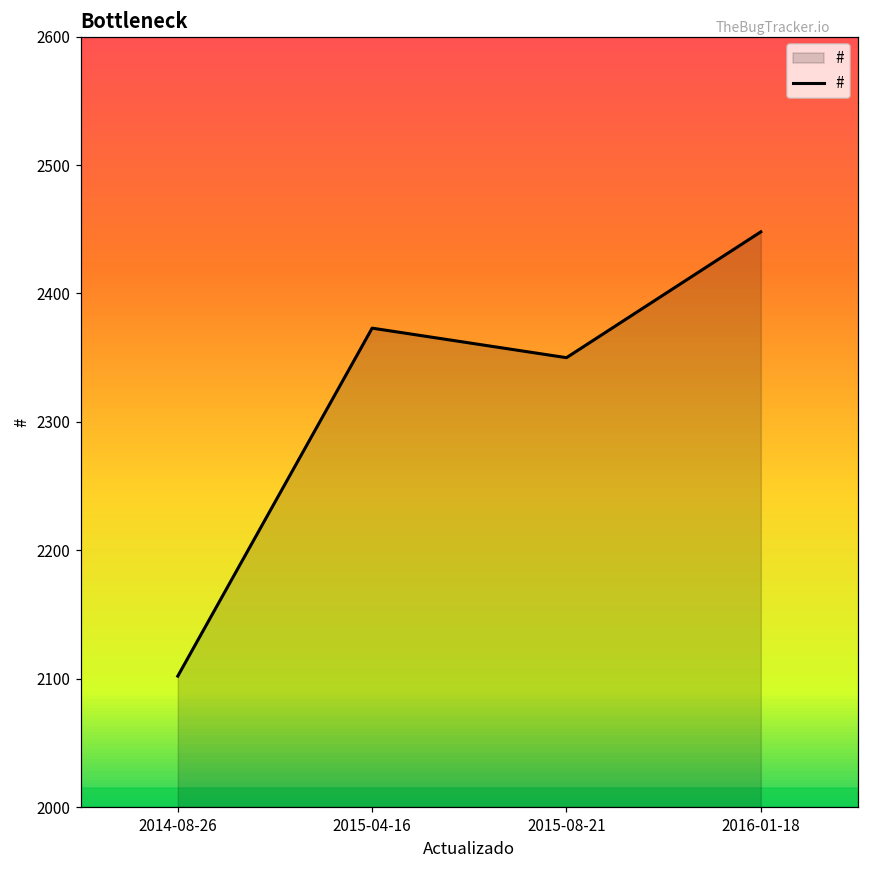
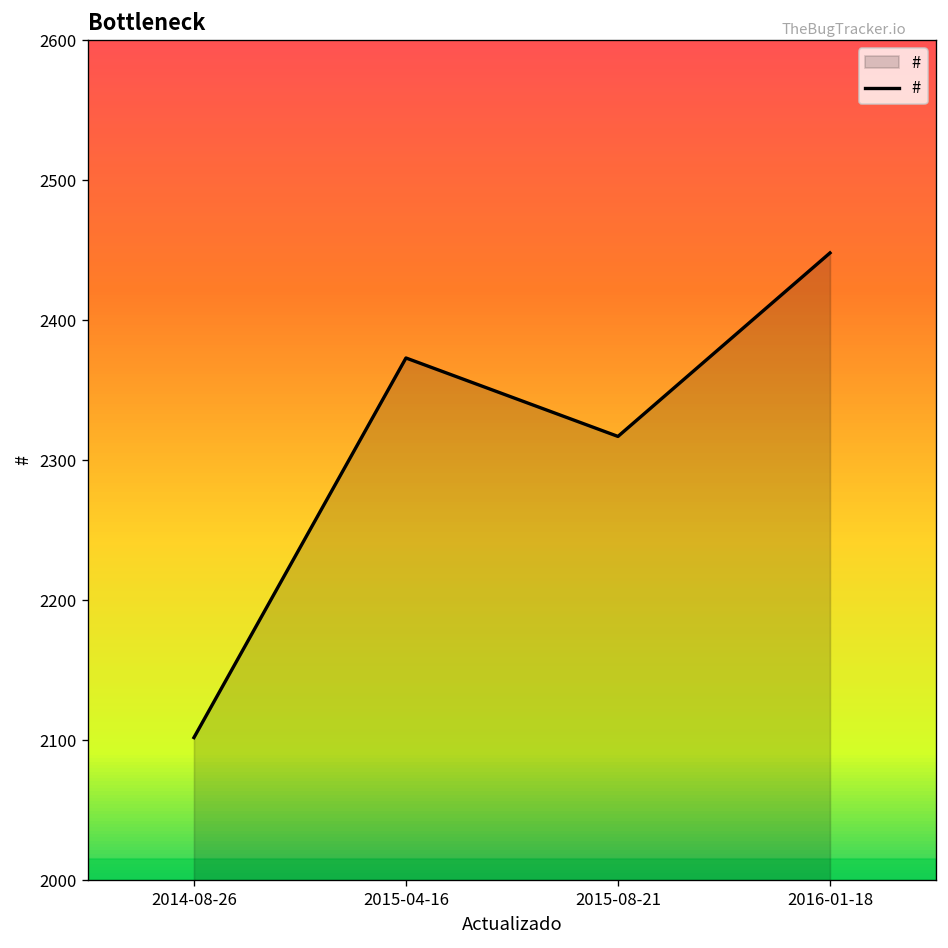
2015-08-21: 2350 -> 2317
